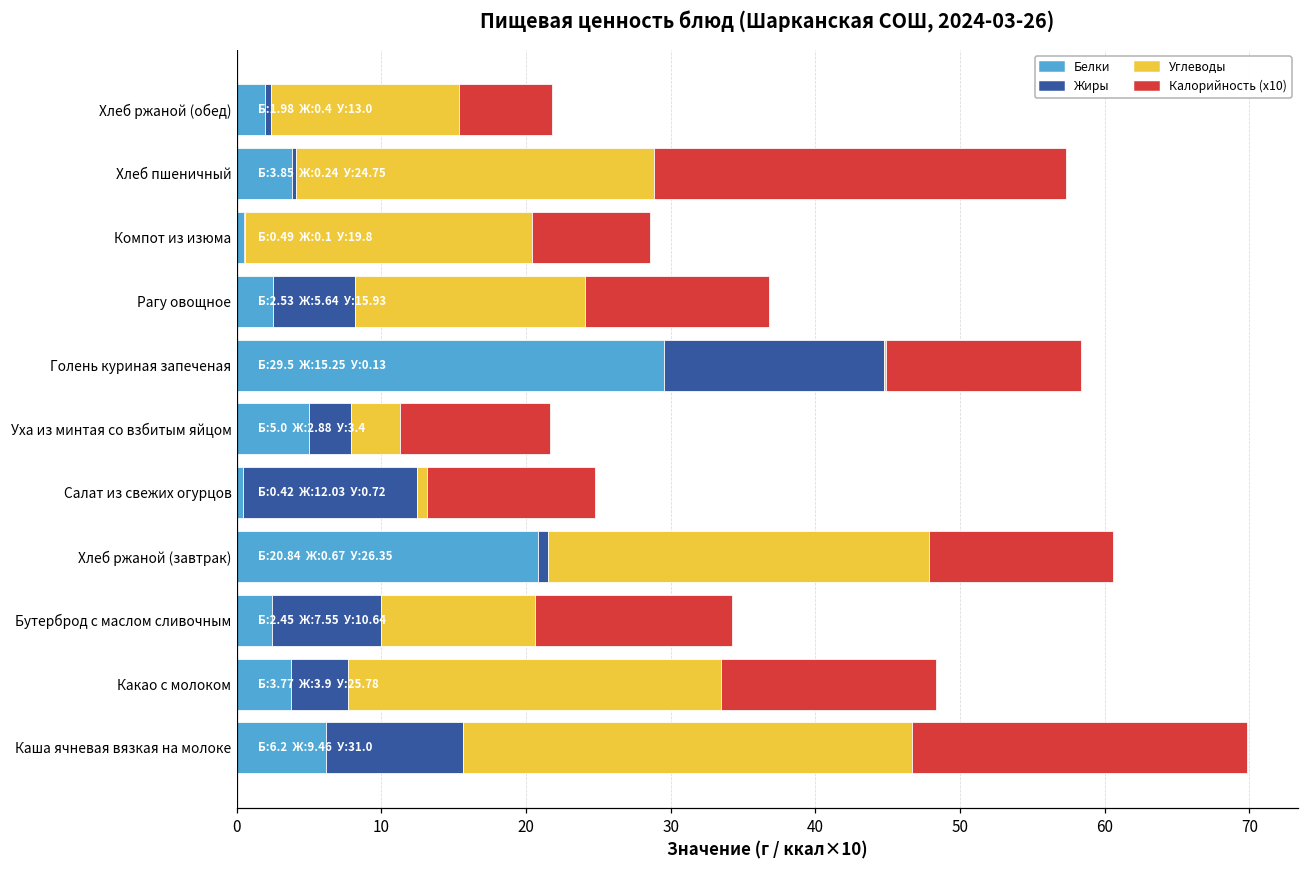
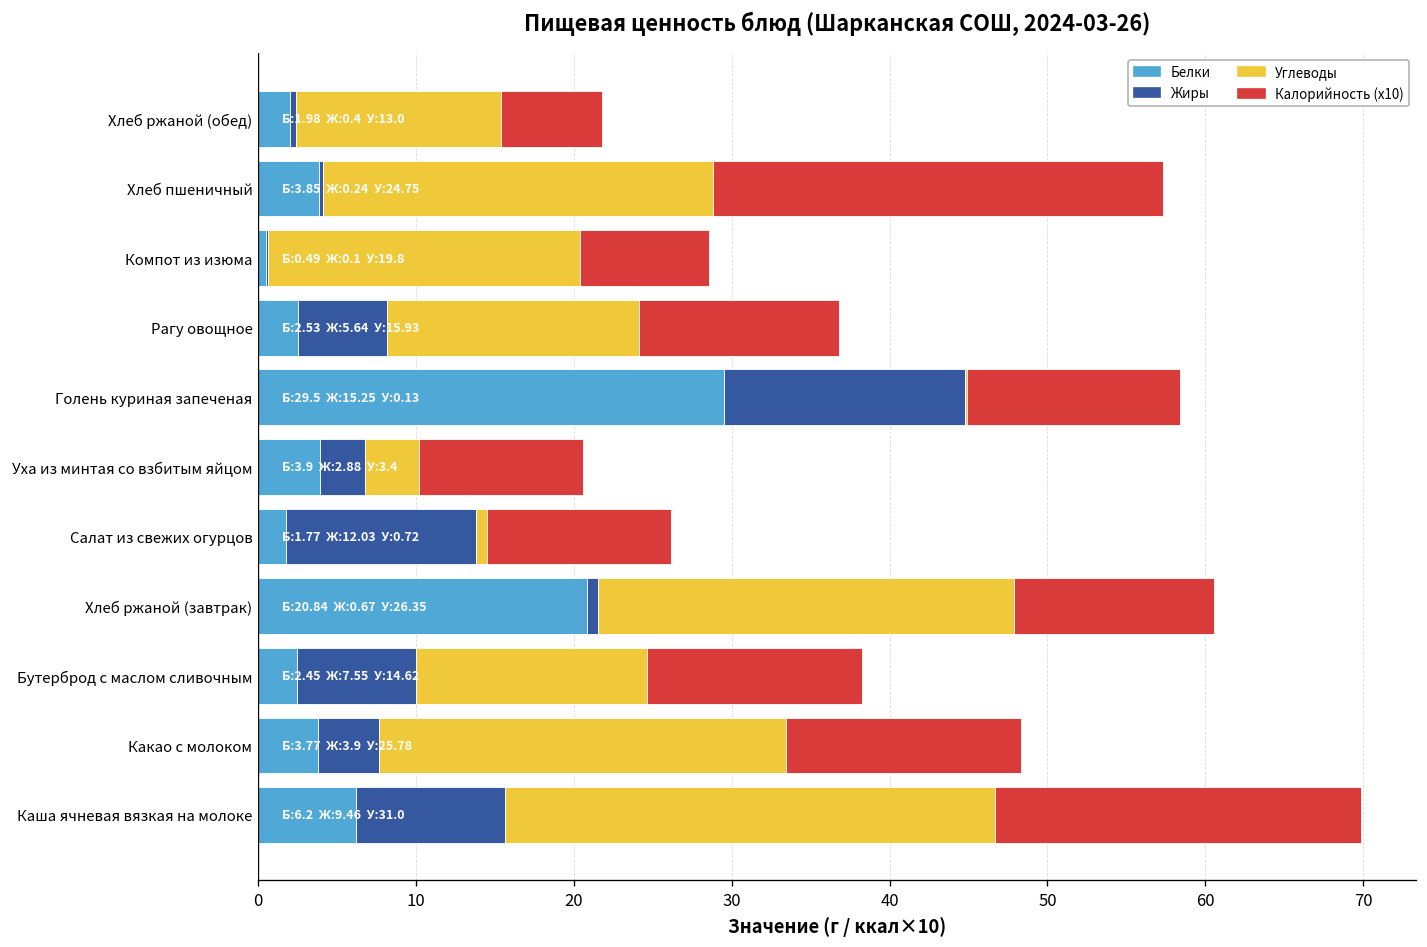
Белки, Уха из минтая со взбитым яйцом: 5.0 -> 3.9
Белки, Салат из свежих огурцов: 0.42 -> 1.77
Углеводы, Бутерброд с маслом сливочным: 10.64 -> 14.62
